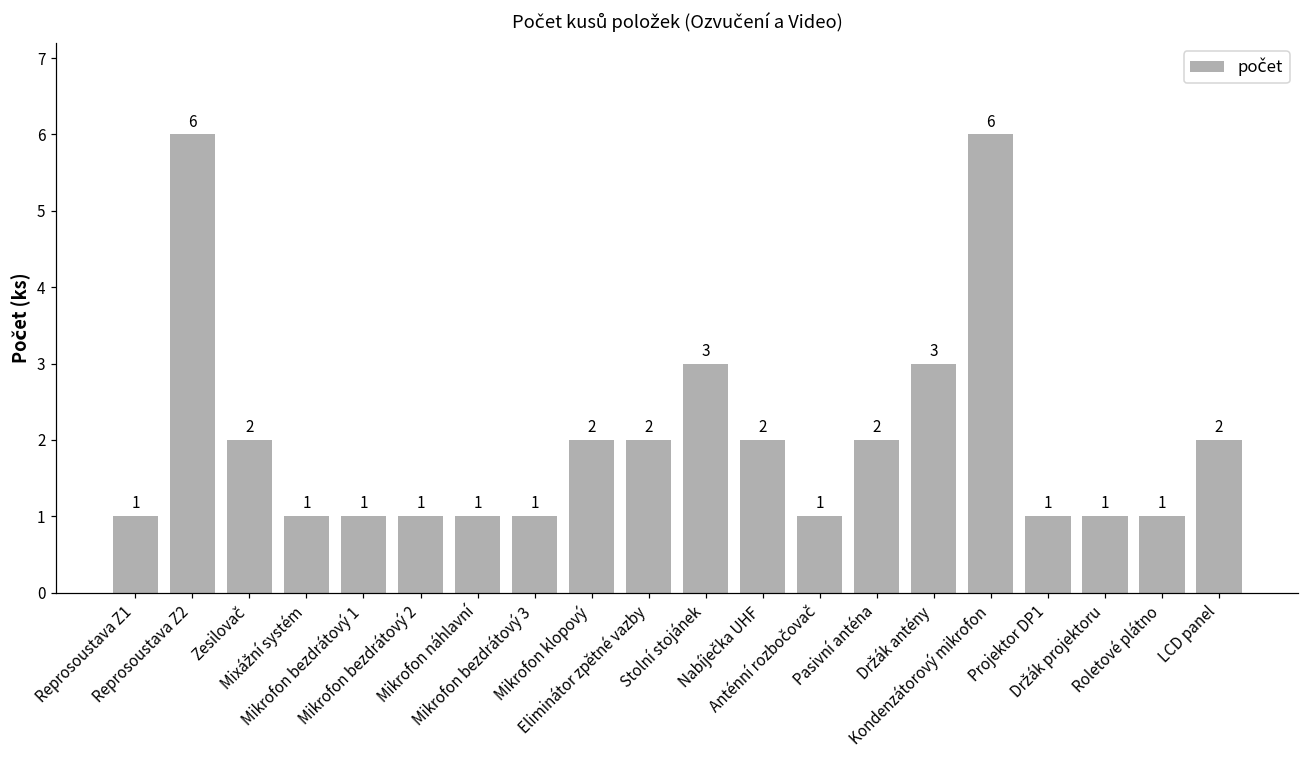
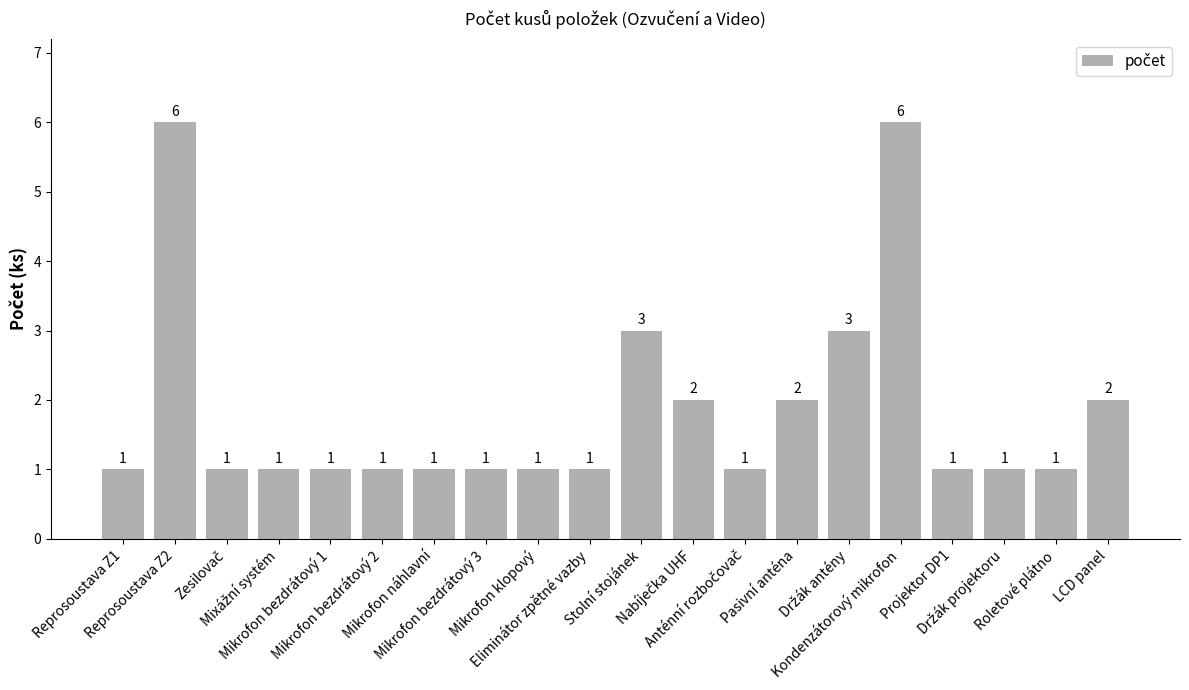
Zesilovač: 2 -> 1
Mikrofon klopový: 2 -> 1
Eliminátor zpětné vazby: 2 -> 1
